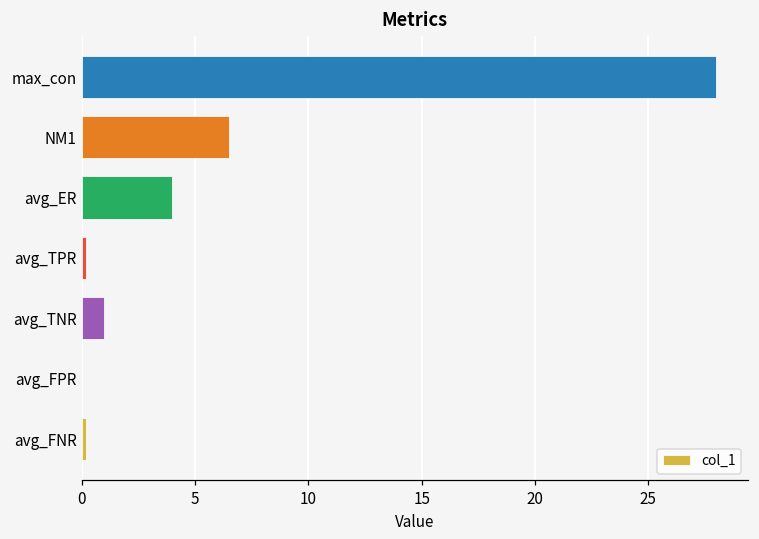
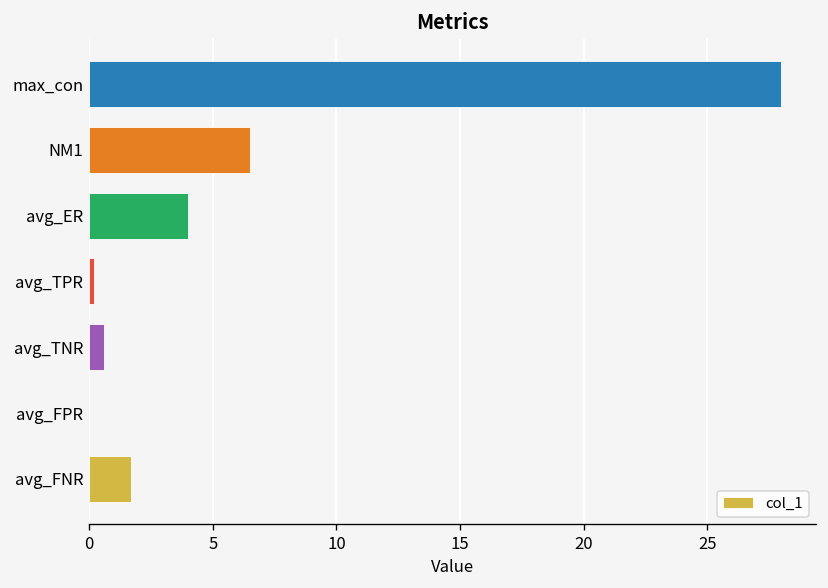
avg_TNR: 1.0 -> 0.6
avg_FNR: 0.2 -> 1.7
